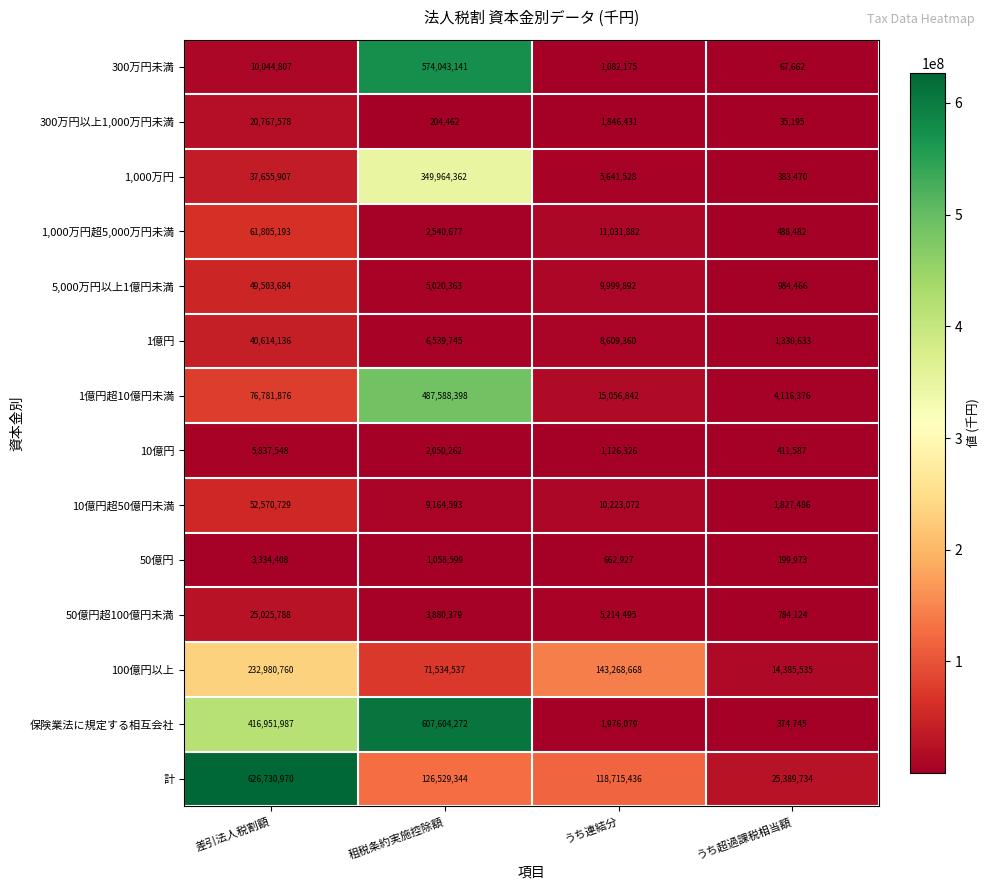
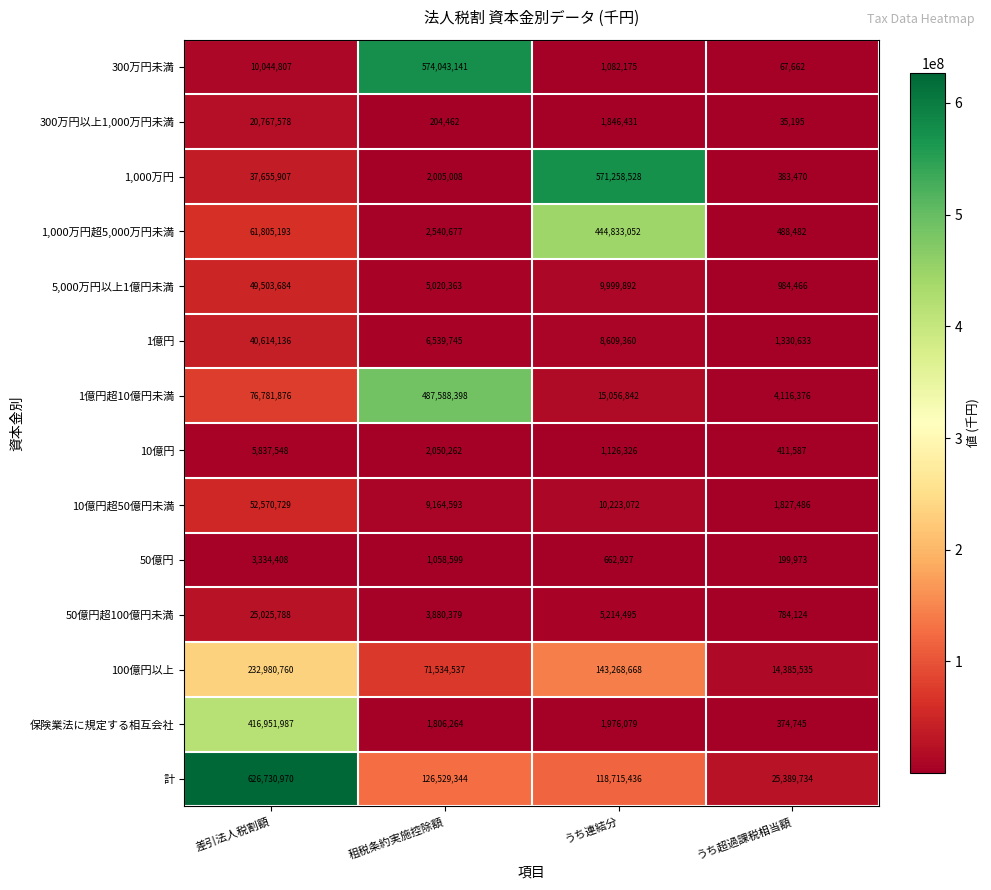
1,000万円, 租税条約実施控除額: 349,964,362 -> 2,005,008
1,000万円, うち連結分: 5,641,528 -> 571,258,528
1,000万円超5,000万円未満, うち連結分: 11,031,882 -> 444,833,052
保険業法に規定する相互会社, 租税条約実施控除額: 607,604,272 -> 1,806,264
